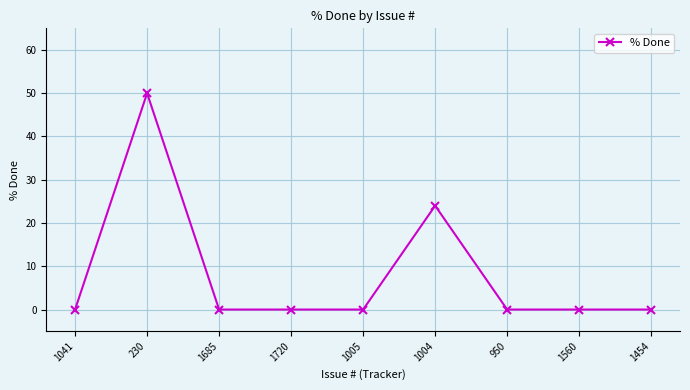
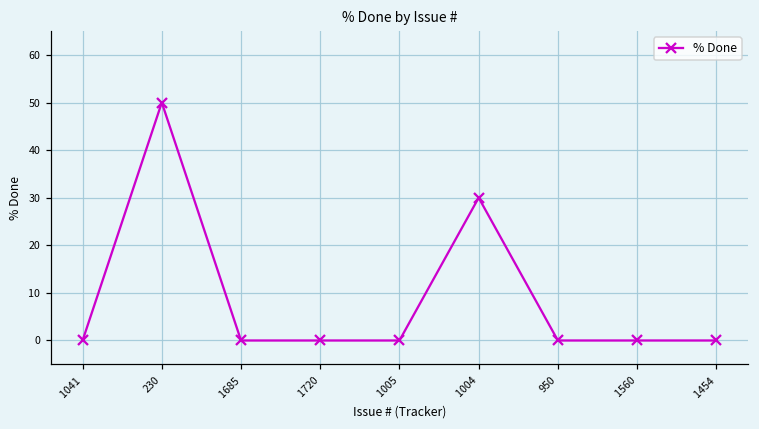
1004: 24 -> 30
